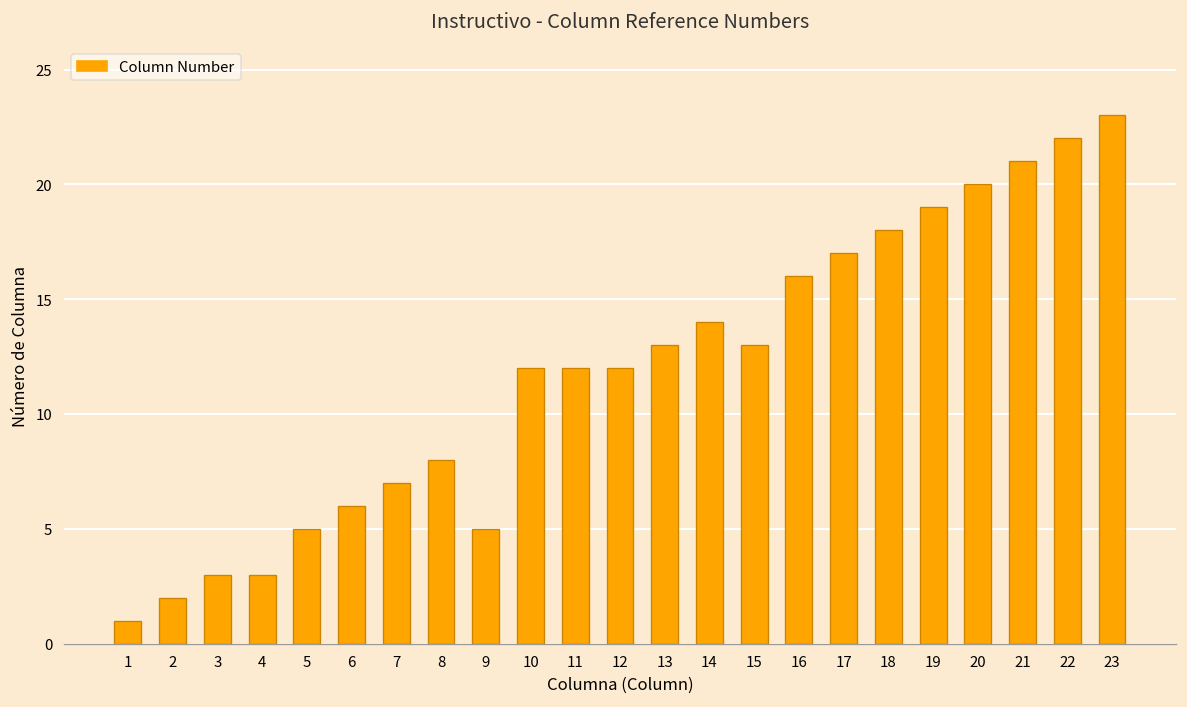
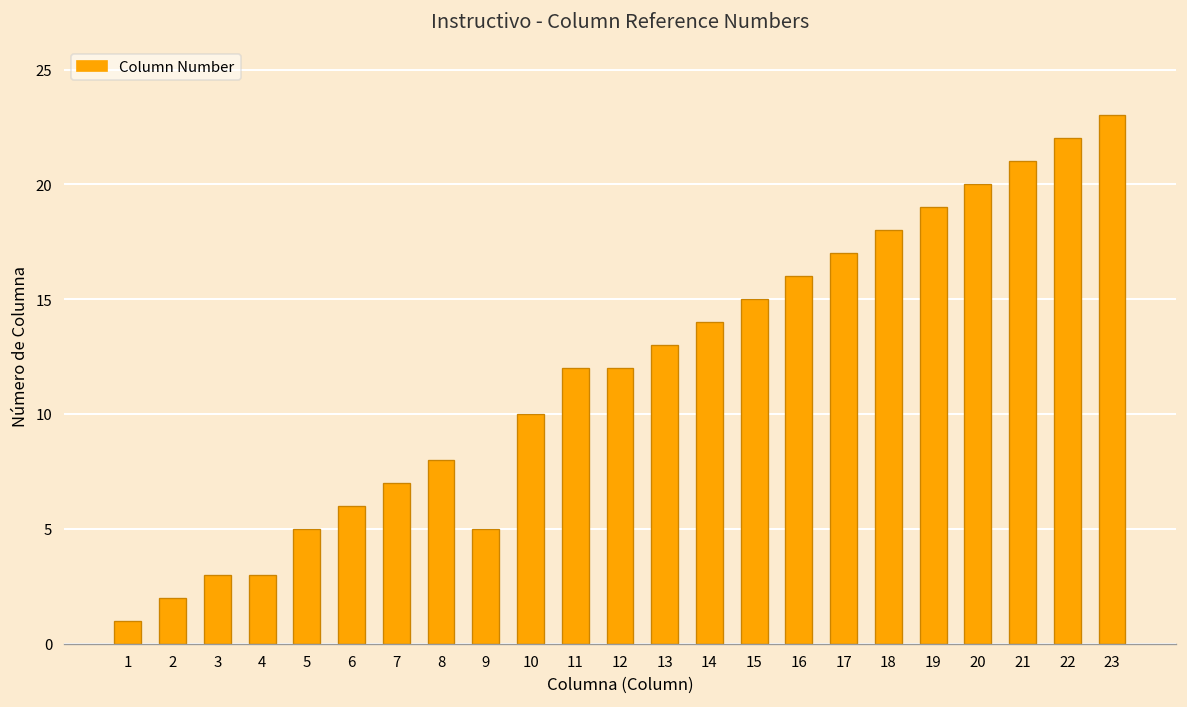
10: 12 -> 10
15: 13 -> 15
